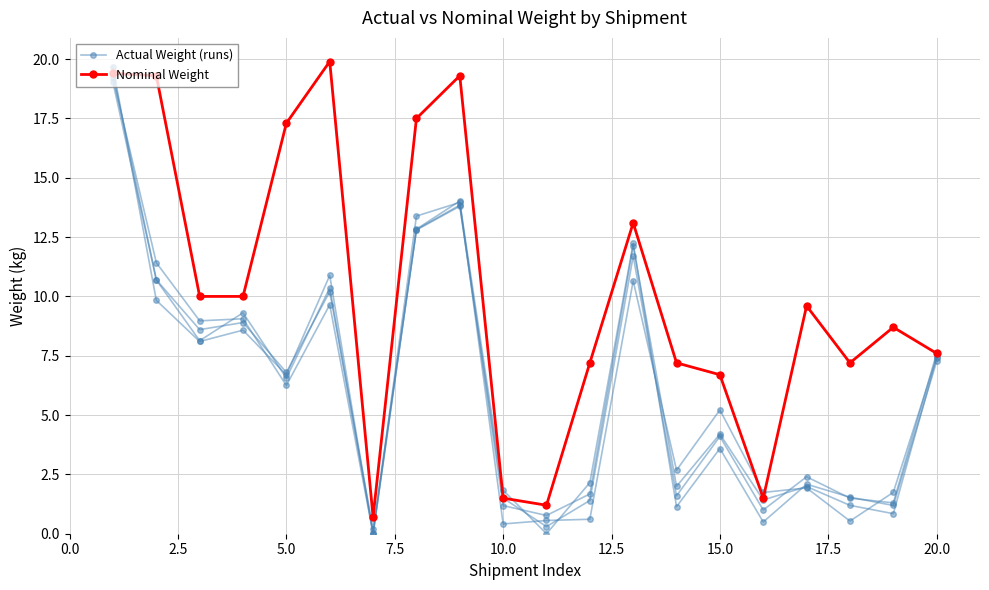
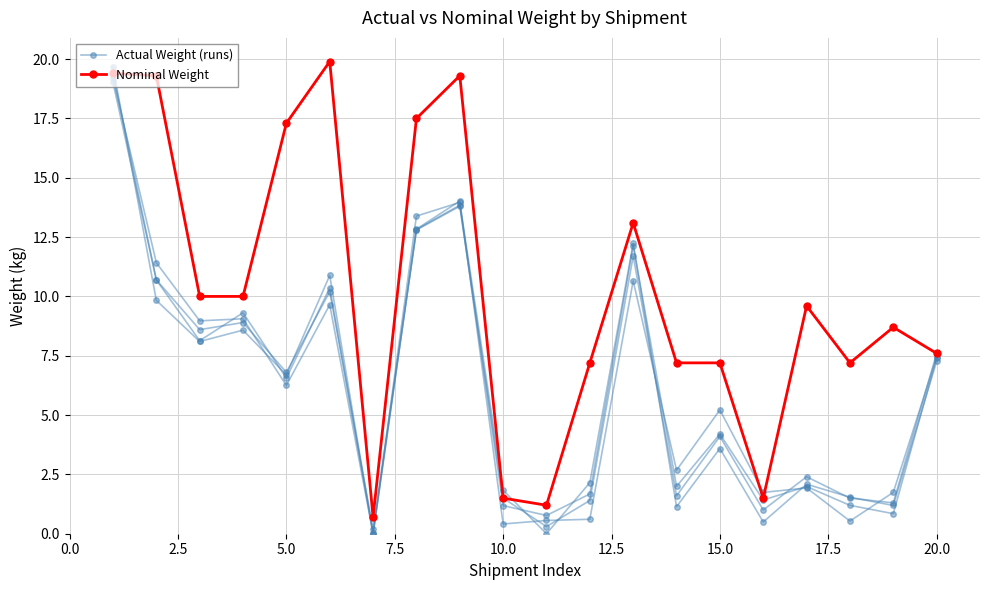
Nominal Weight, 15.0: 6.7 -> 7.2
